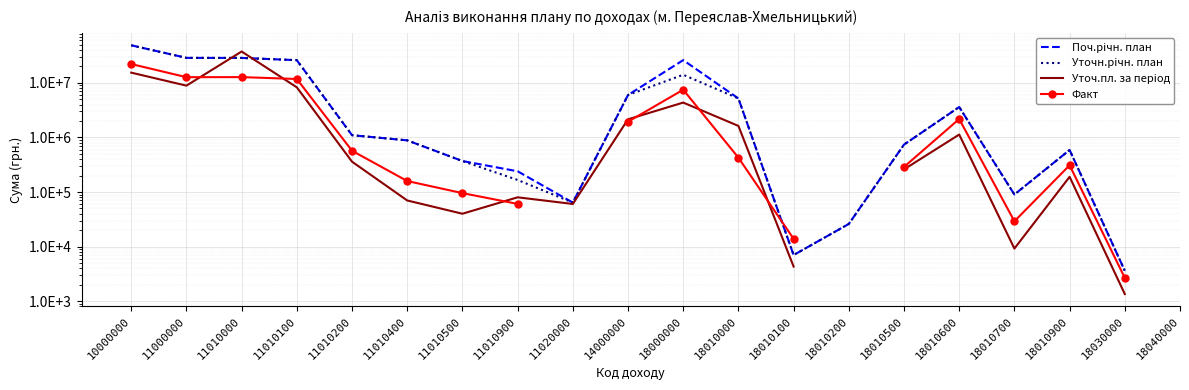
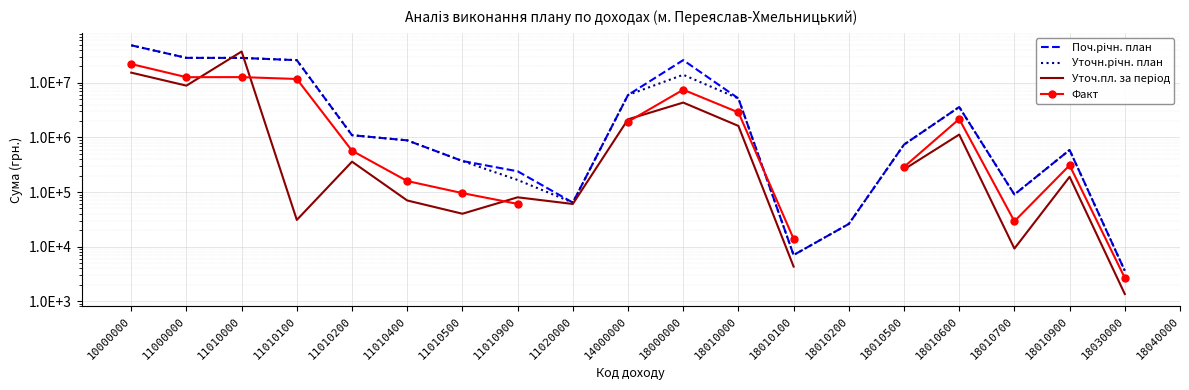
Уточ.пл. за період, 11010100: 8000000 -> 30000
Факт, 18010000: 400000 -> 3000000
